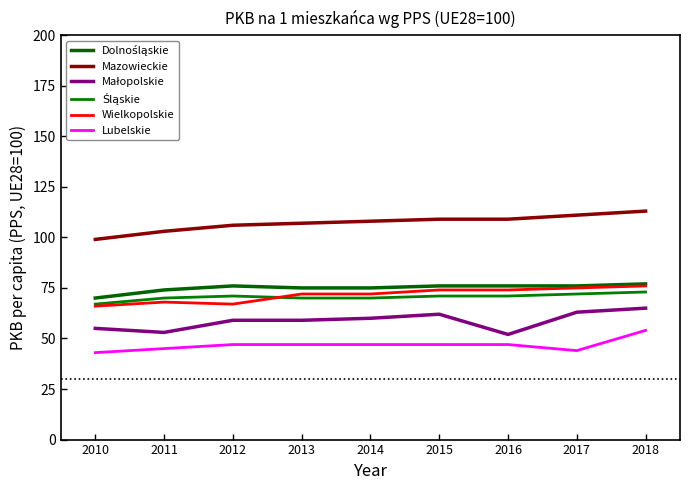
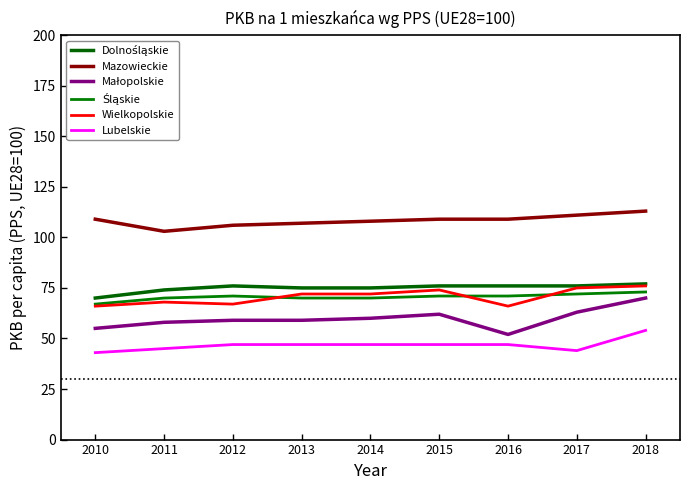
Mazowieckie, 2010: 99 -> 109
Małopolskie, 2011: 53 -> 58
Wielkopolskie, 2016: 74 -> 66
Małopolskie, 2018: 65 -> 70
